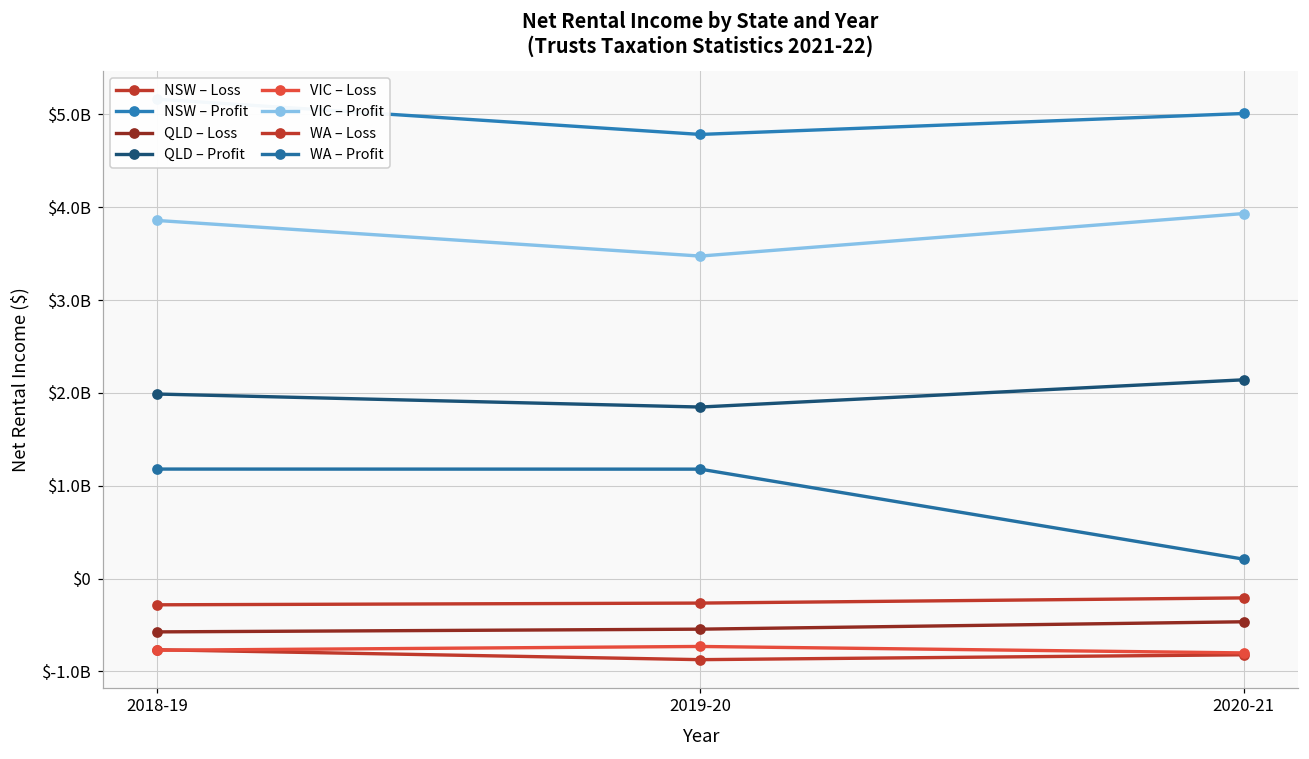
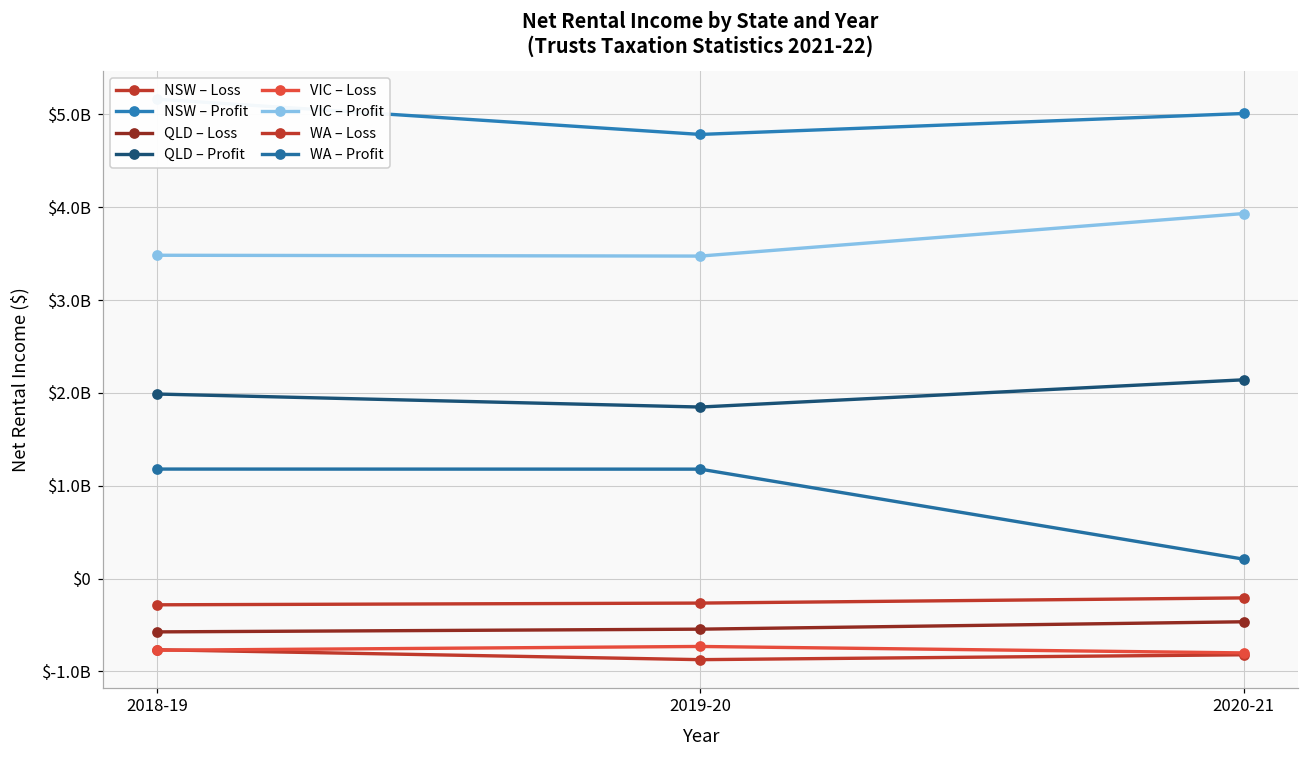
VIC – Profit, 2018-19: $3900000000 -> $3500000000
